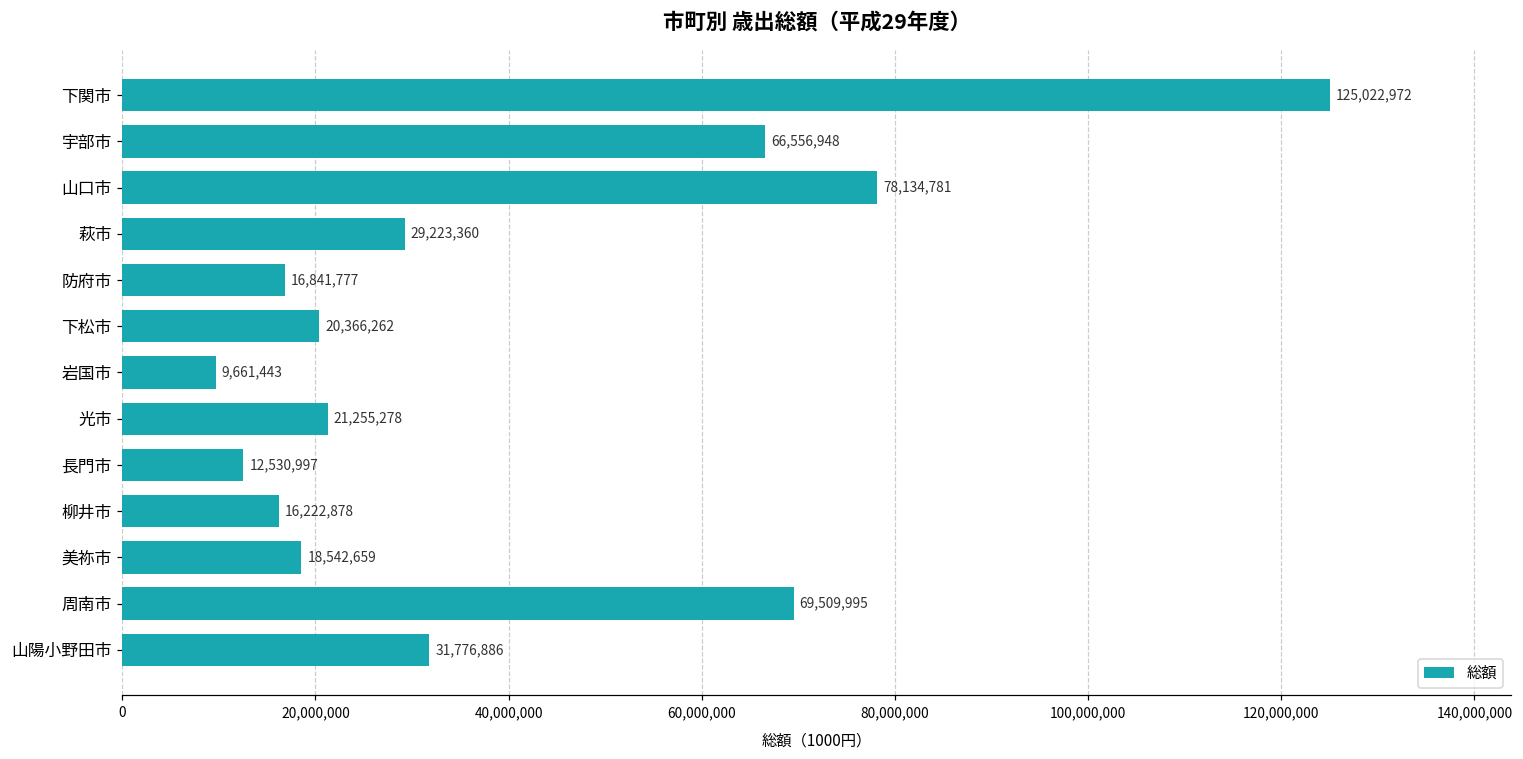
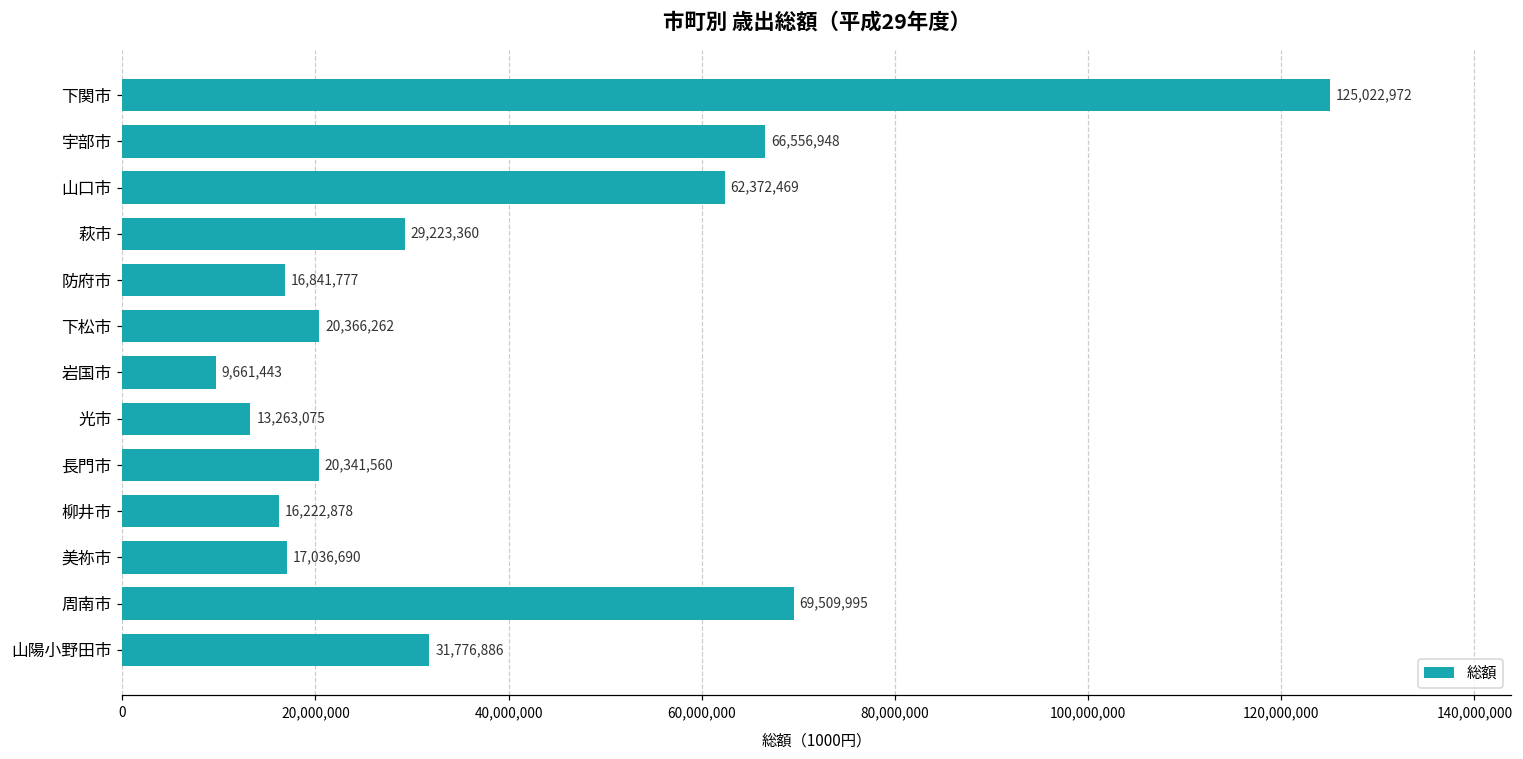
山口市: 78,134,781 -> 62,372,469
光市: 21,255,278 -> 13,263,075
長門市: 12,530,997 -> 20,341,560
美祢市: 18,542,659 -> 17,036,690
